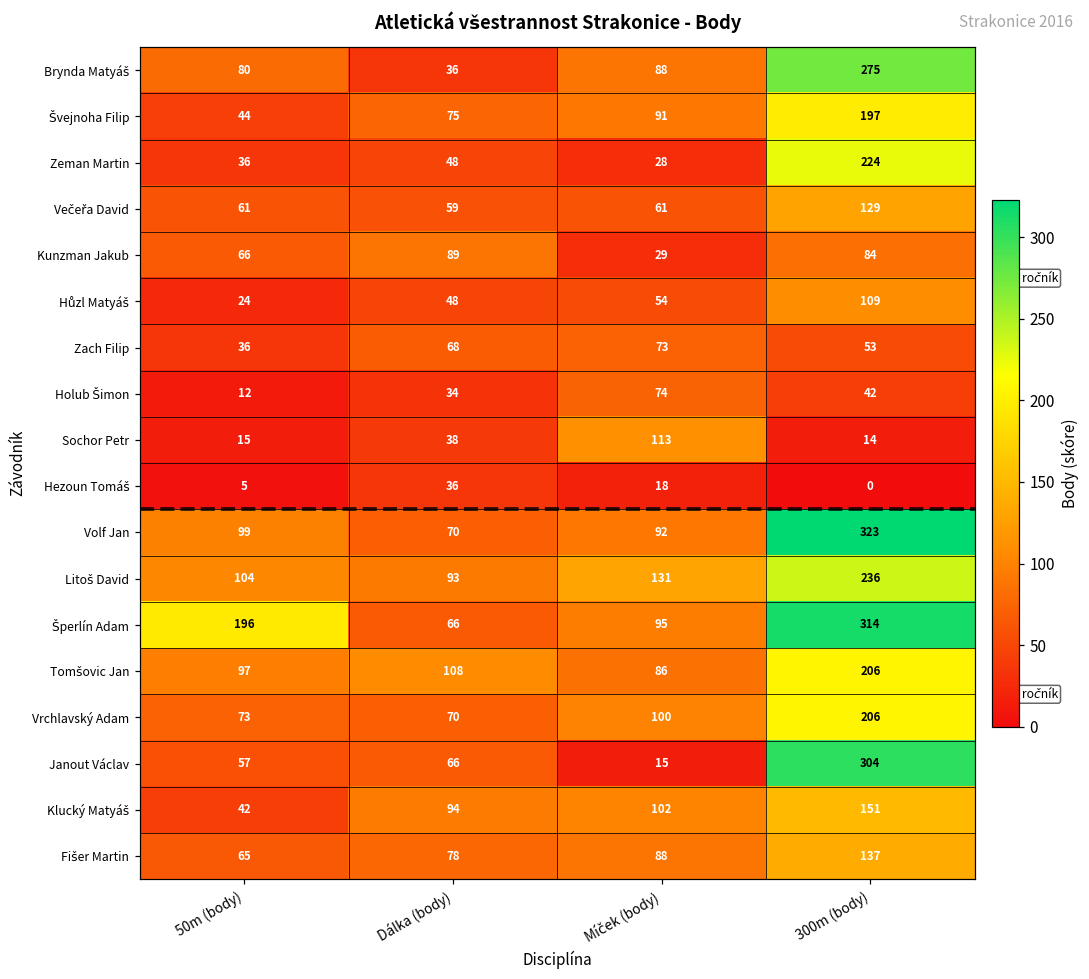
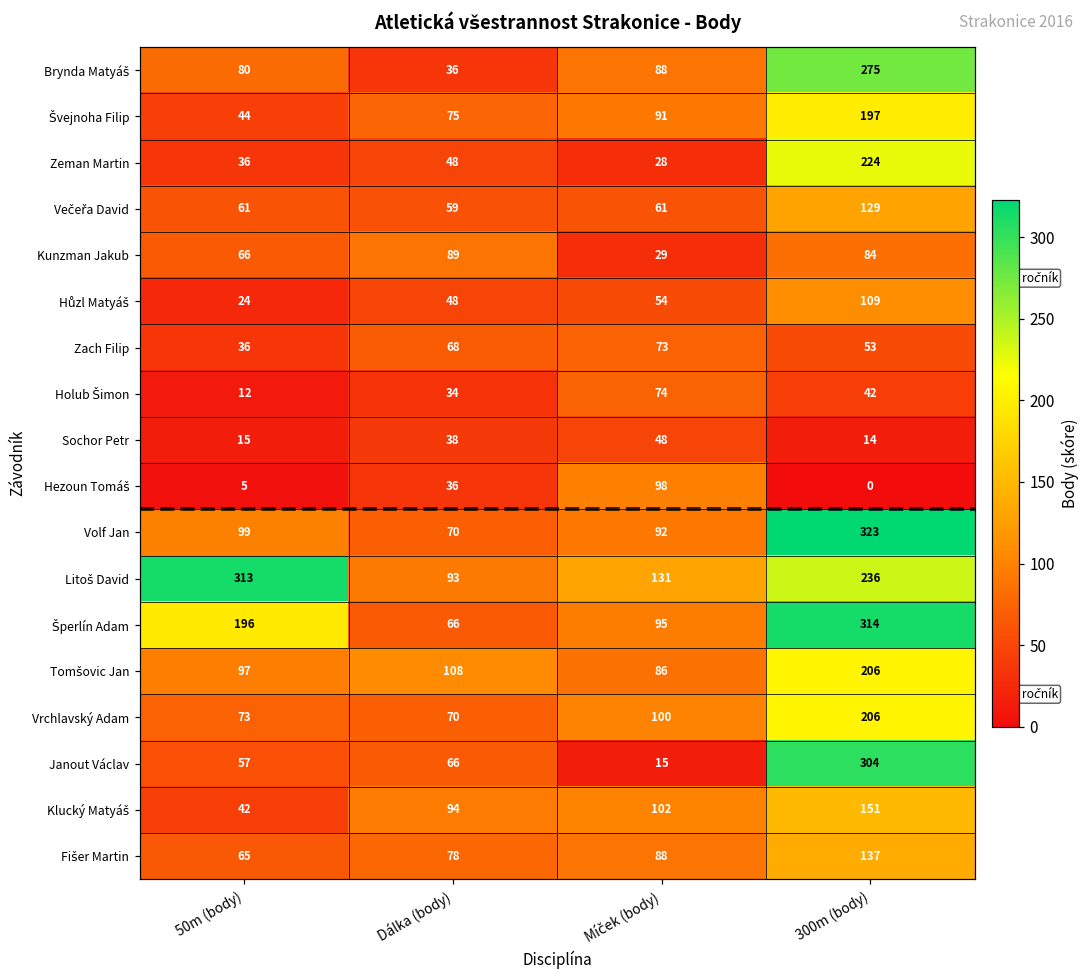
Sochor Petr, Míček (body): 113 -> 48
Hezoun Tomáš, Míček (body): 18 -> 98
Litoš David, 50m (body): 104 -> 313
